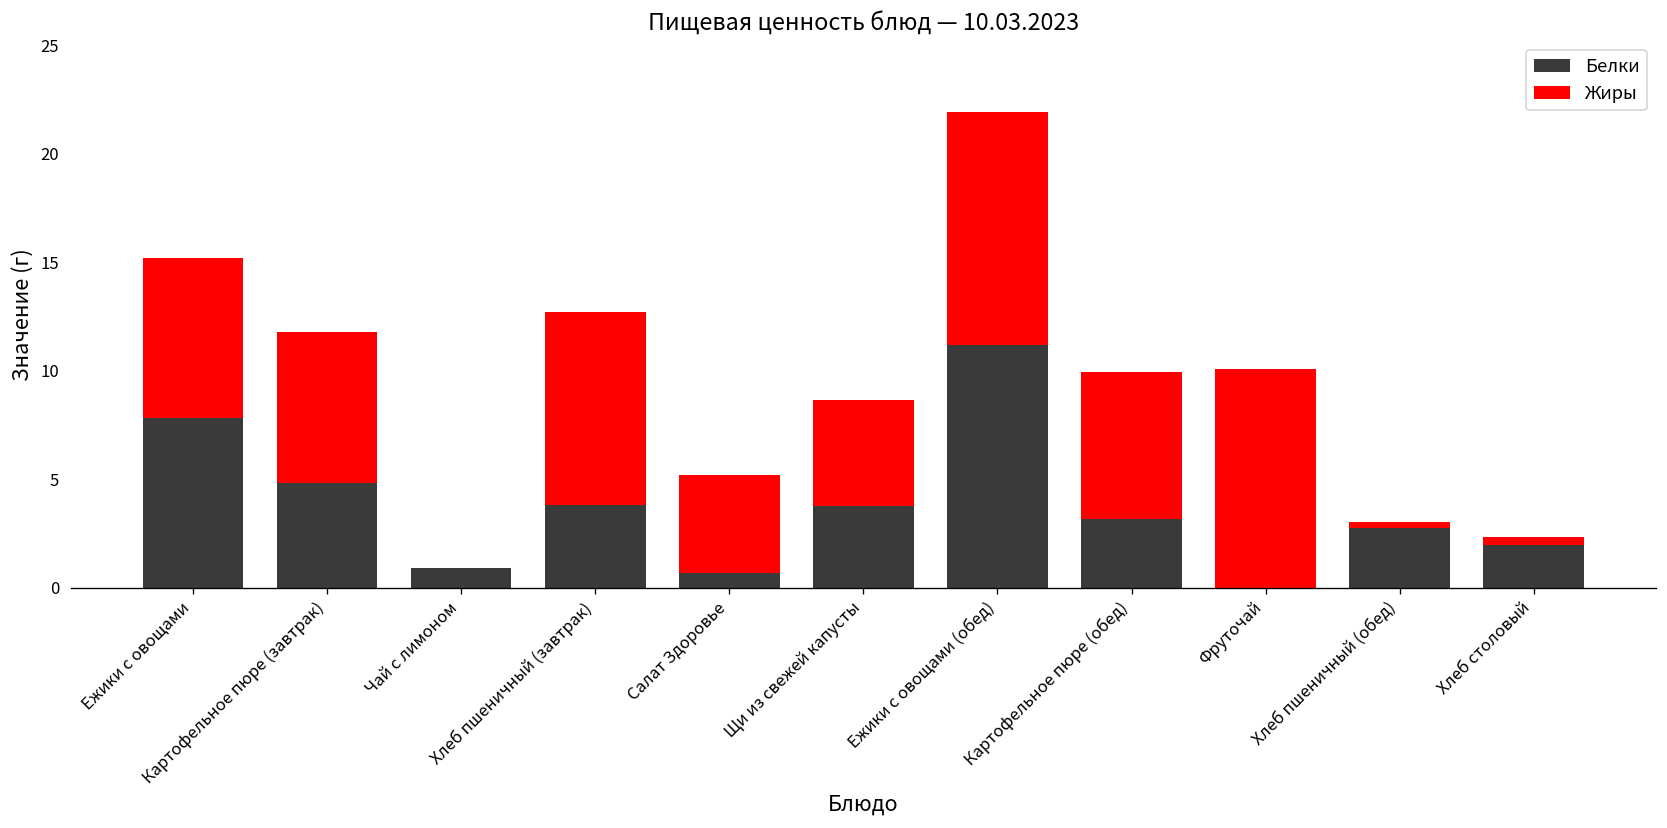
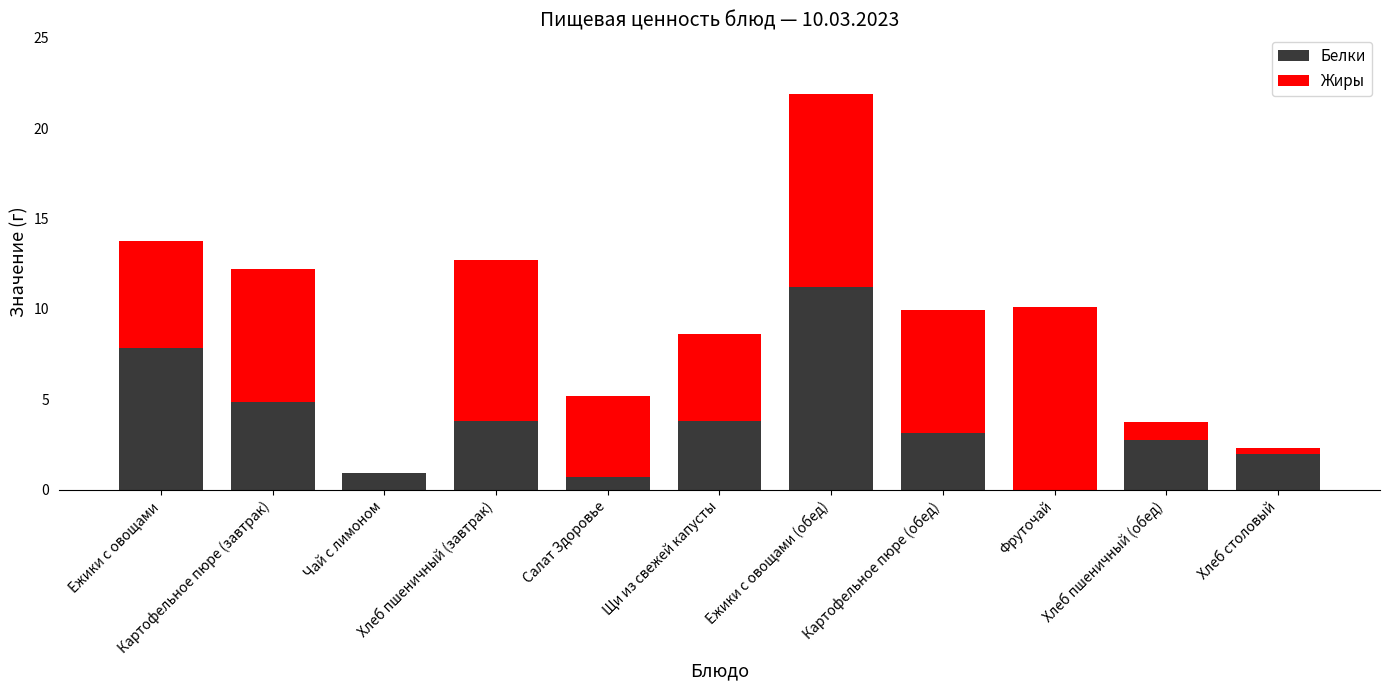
Жиры, Ежики с овощами: 7.4 -> 5.9
Жиры, Картофельное пюре (завтрак): 6.9 -> 7.4
Жиры, Хлеб пшеничный (обед): 0.3 -> 1.0
